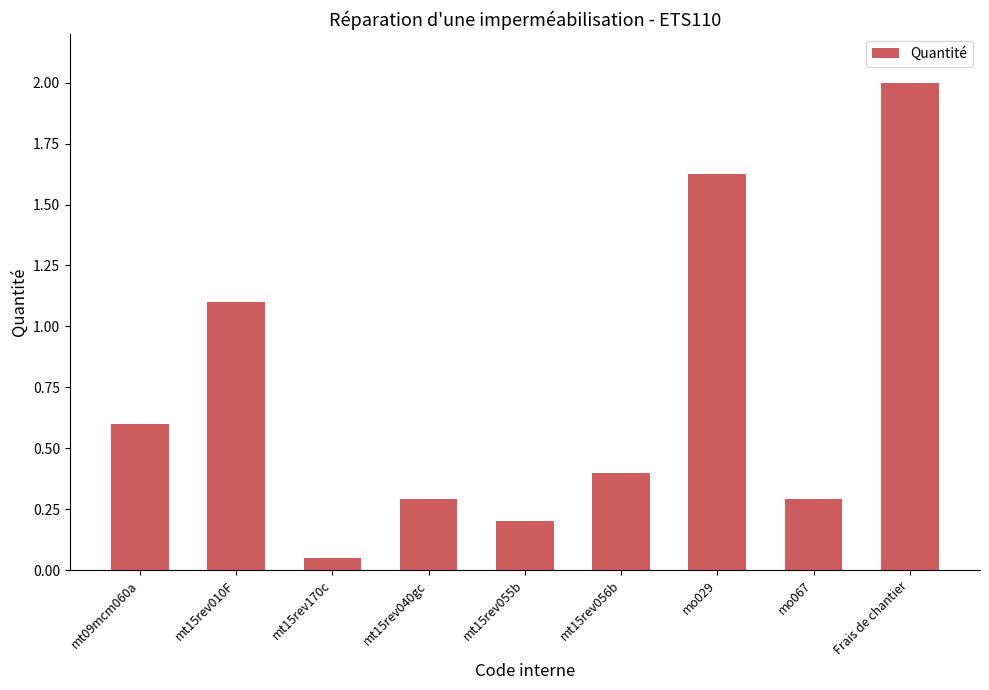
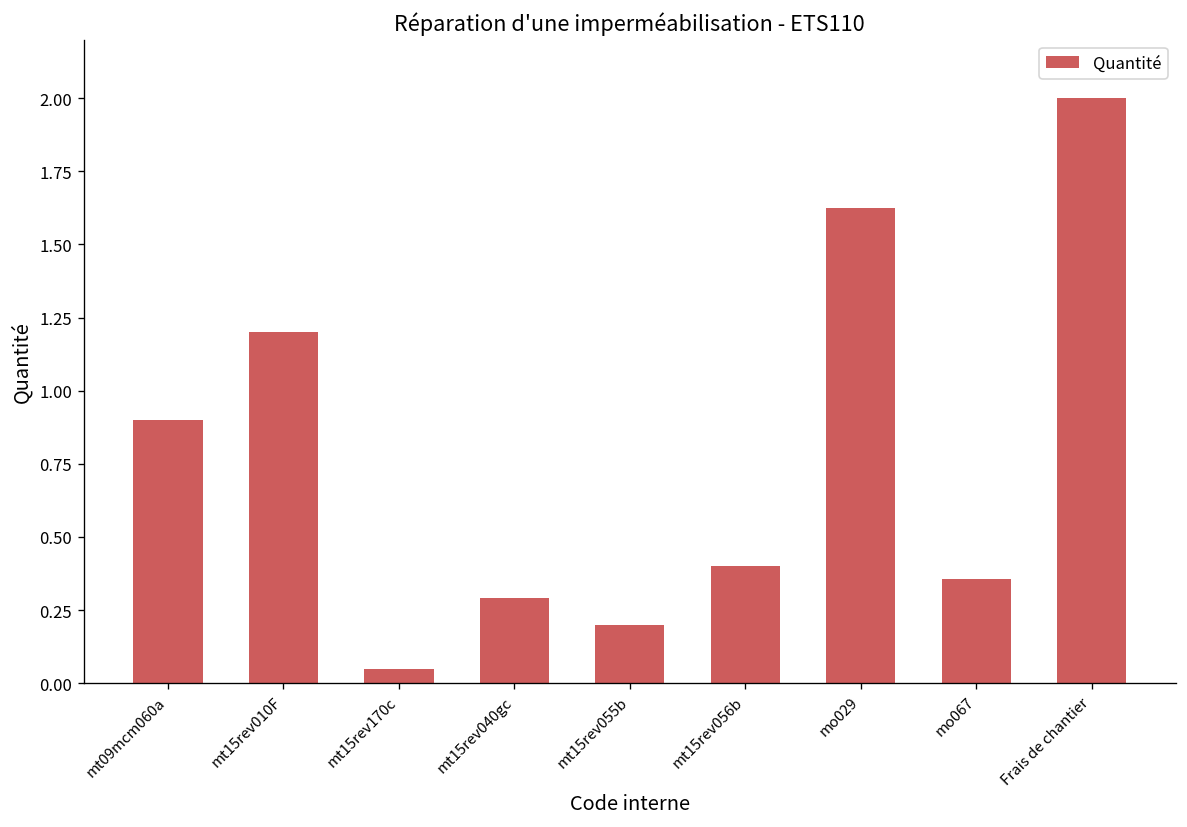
mt09mcm060a: 0.6 -> 0.9
mt15rev010F: 1.1 -> 1.2
mo067: 0.29 -> 0.36
